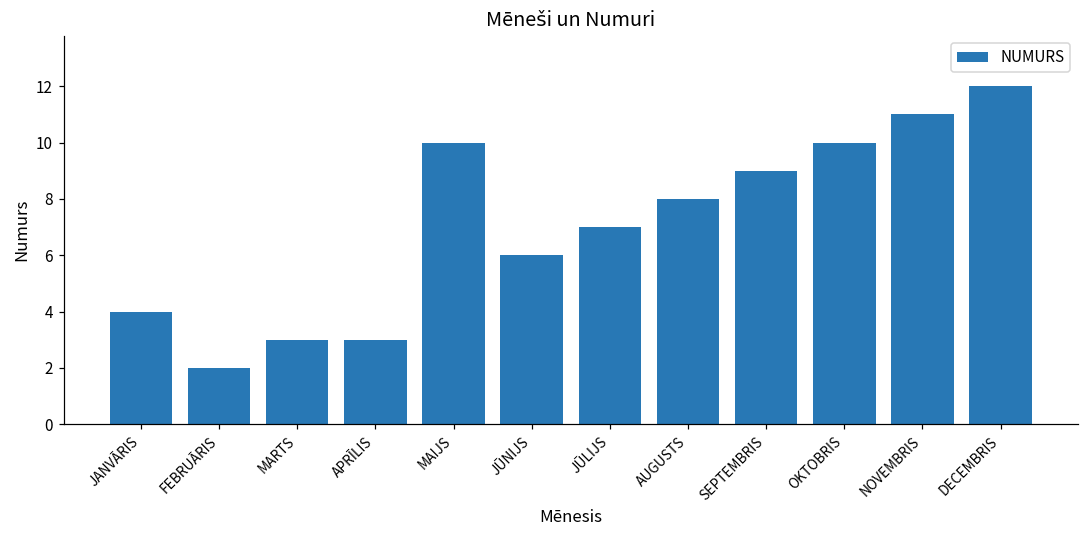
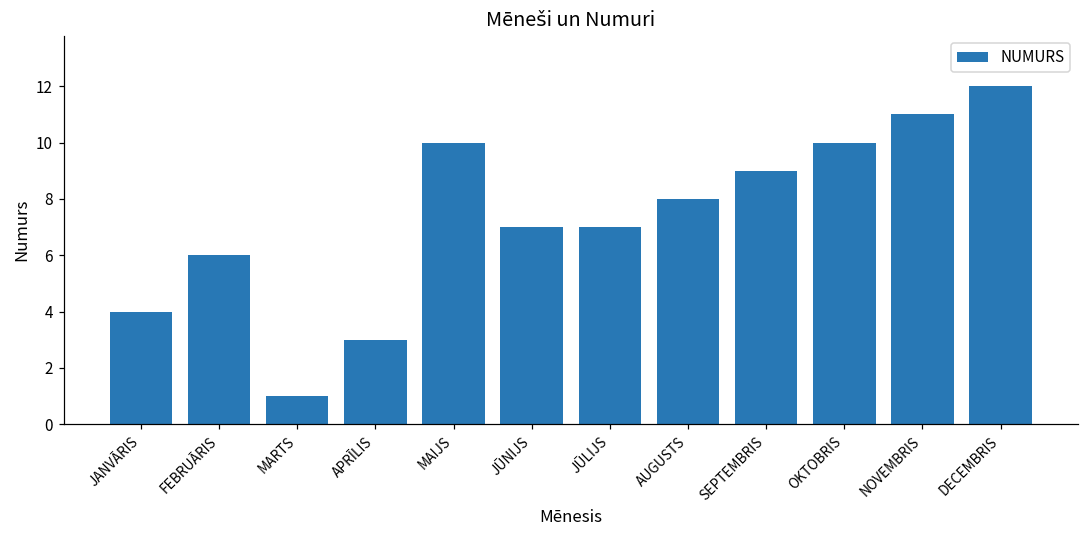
FEBRUĀRIS: 2 -> 6
MARTS: 3 -> 1
JŪNIJS: 6 -> 7
